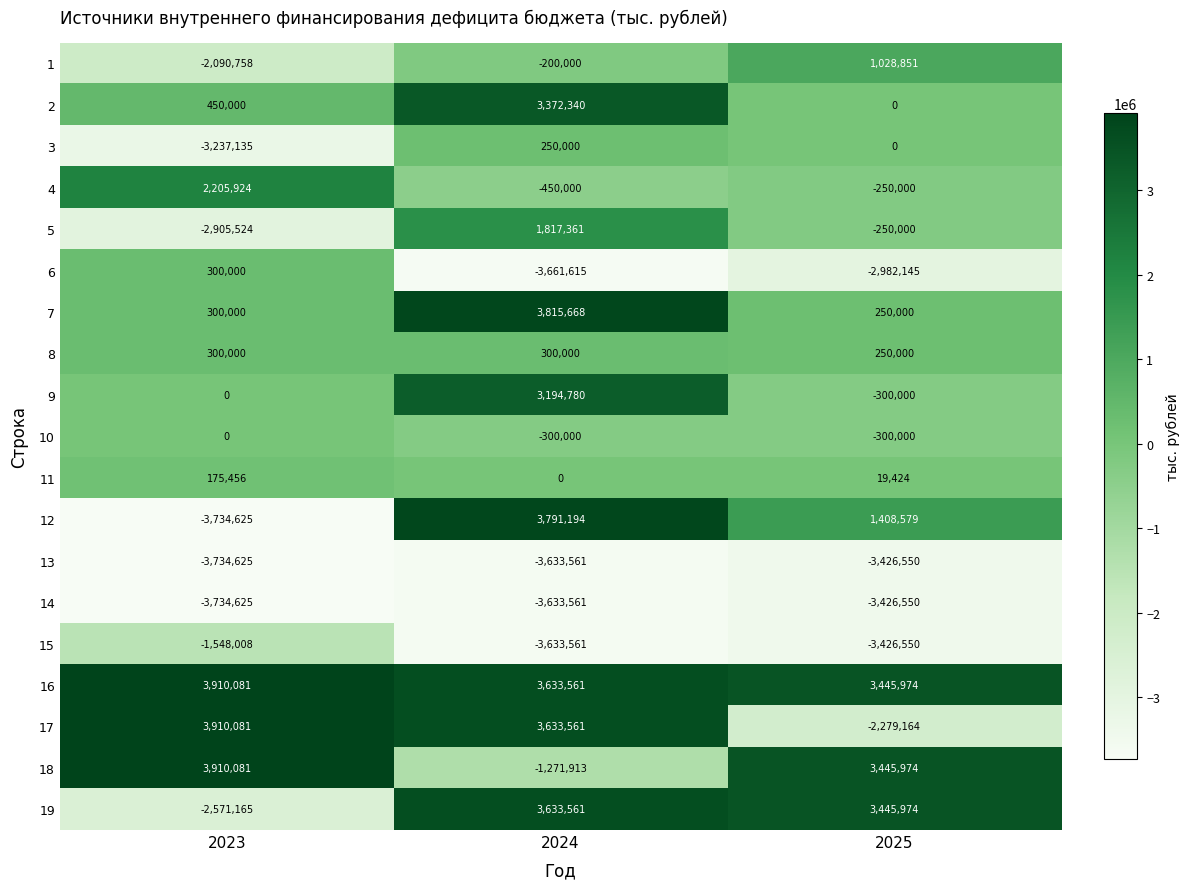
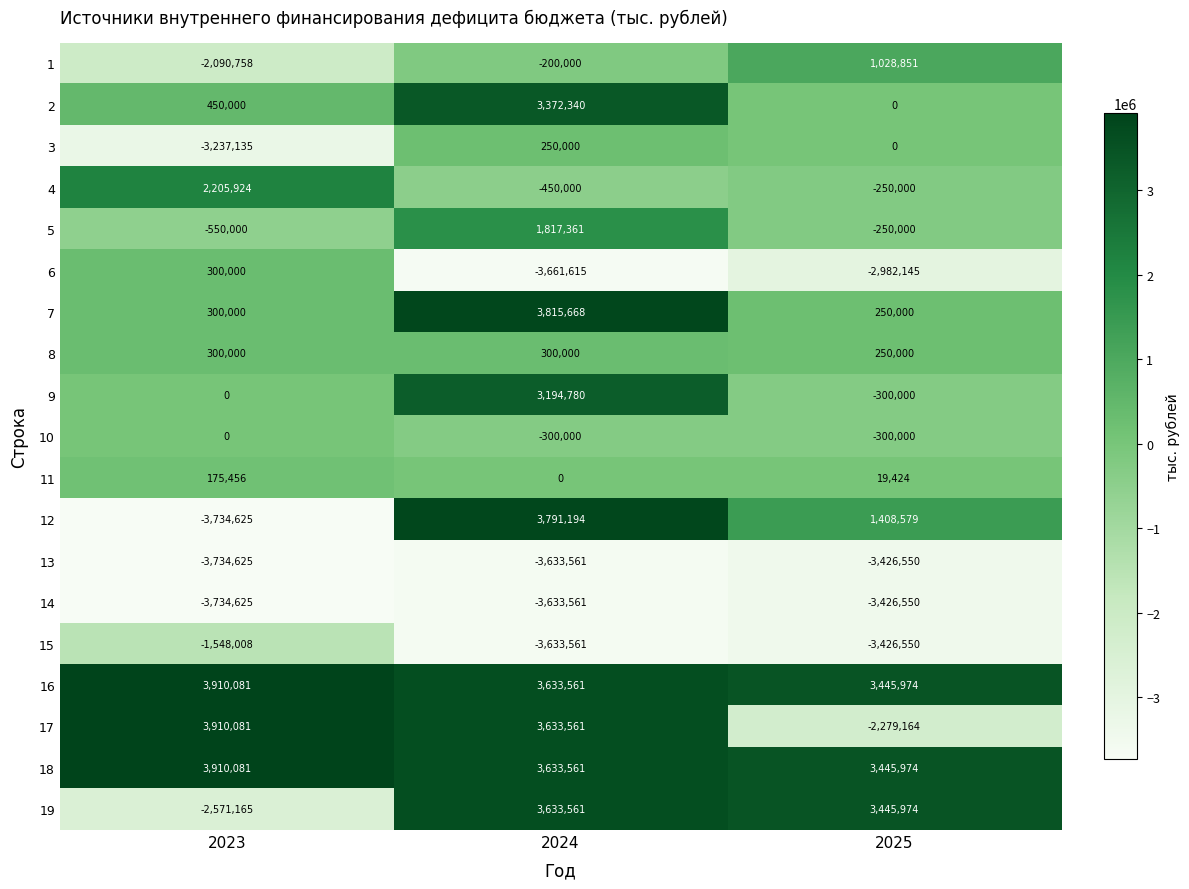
5, 2023: -2,905,524 -> -550,000
18, 2024: -1,271,913 -> 3,633,561
